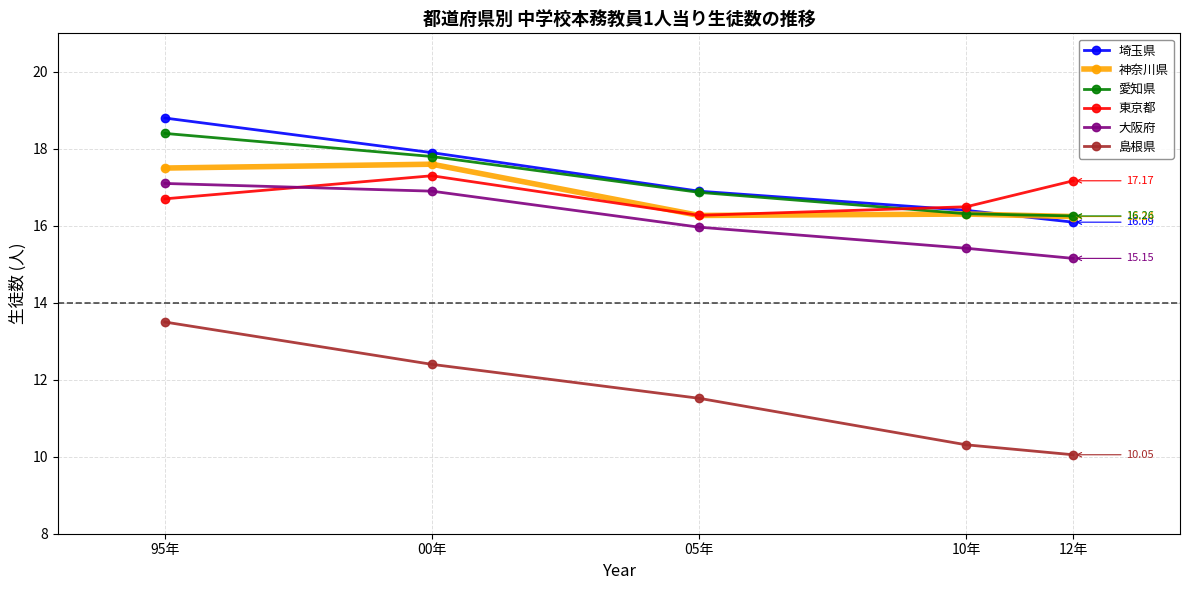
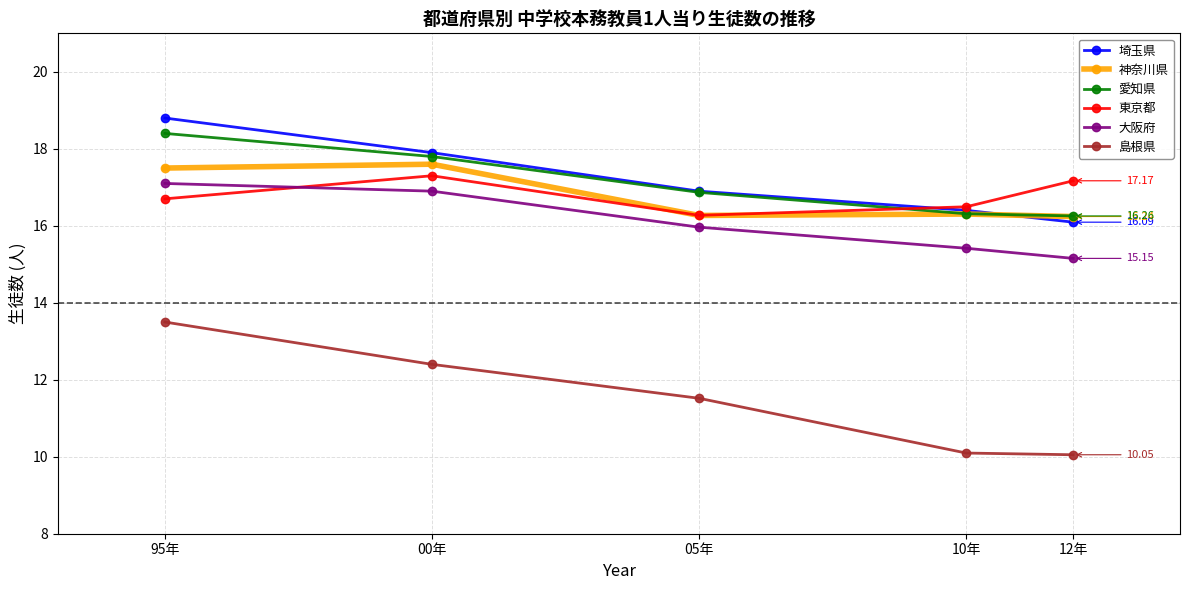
島根県, 10年: 10.3 -> 10.1
